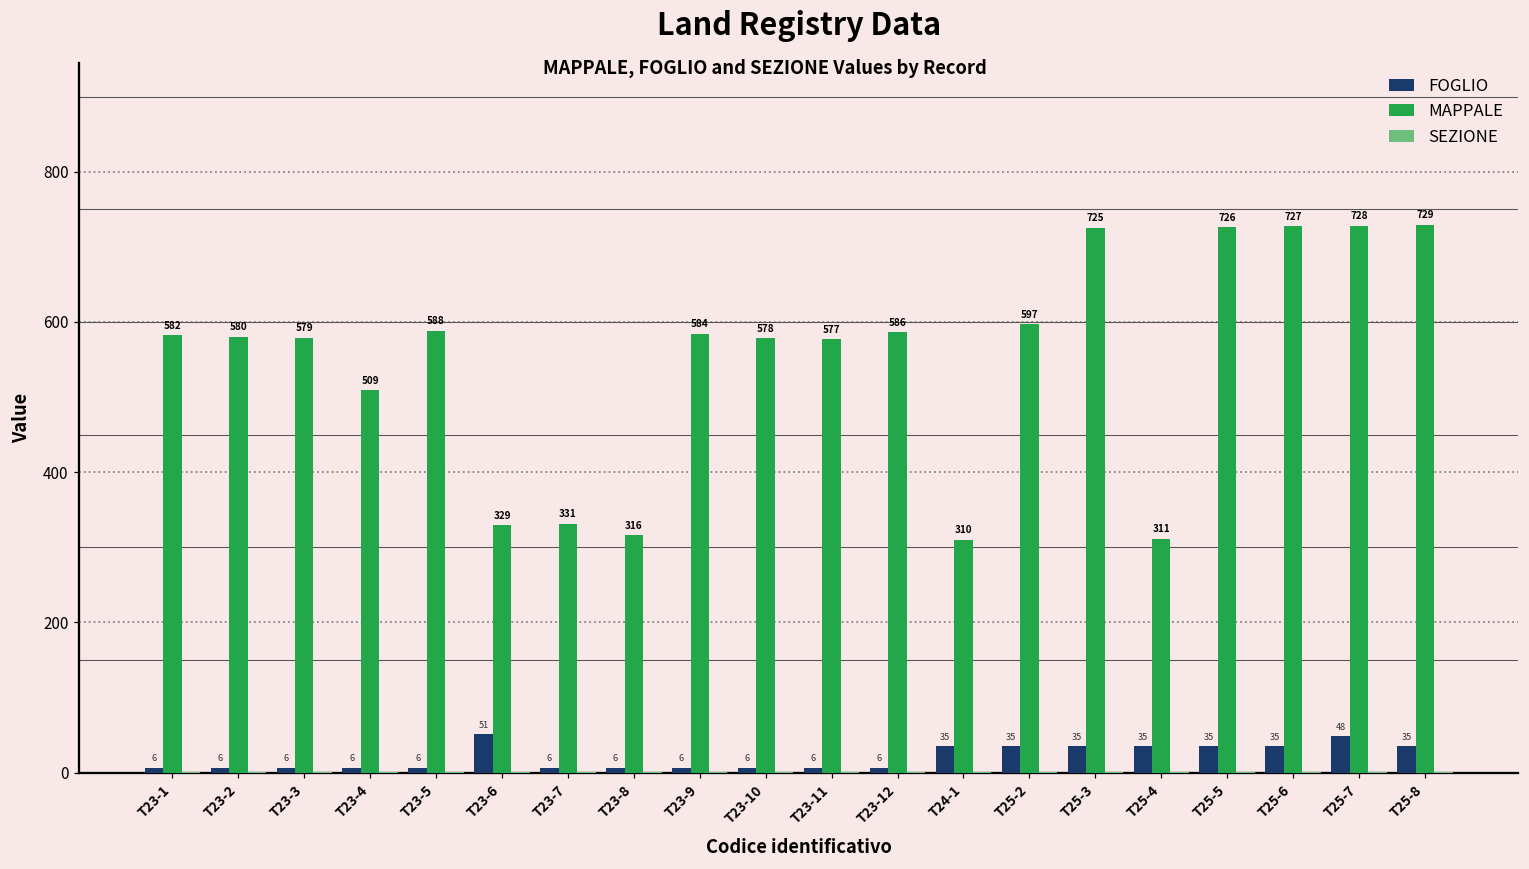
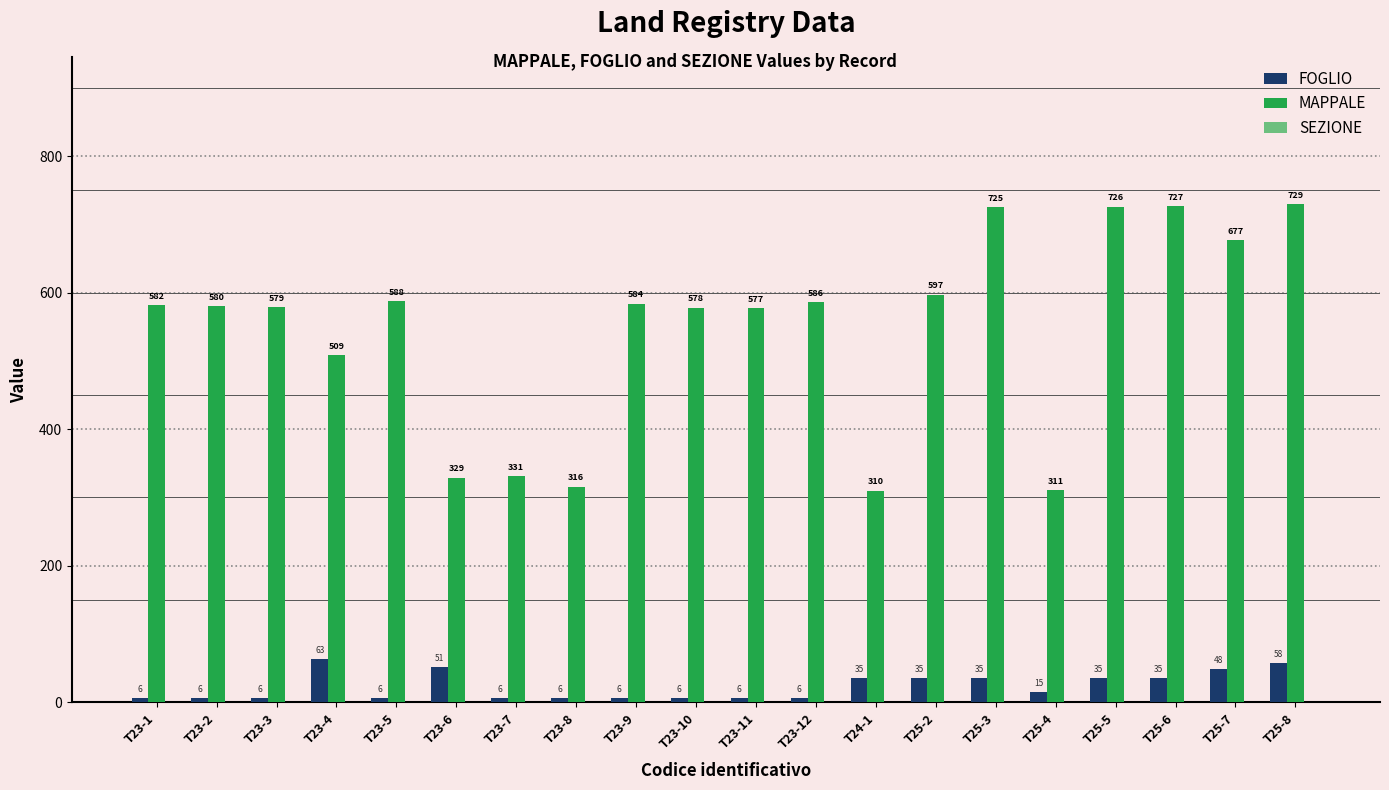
FOGLIO, T23-4: 6 -> 63
FOGLIO, T25-4: 35 -> 15
MAPPALE, T25-7: 728 -> 677
FOGLIO, T25-8: 35 -> 58
